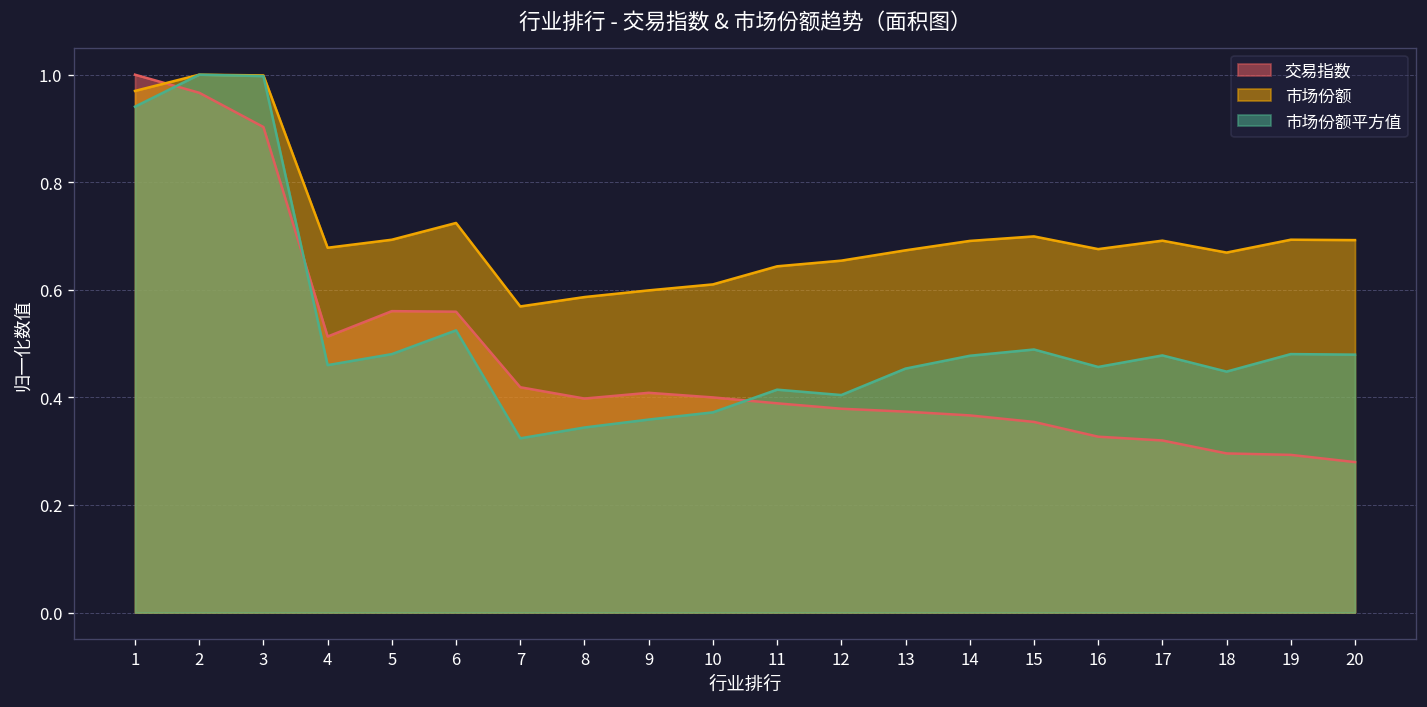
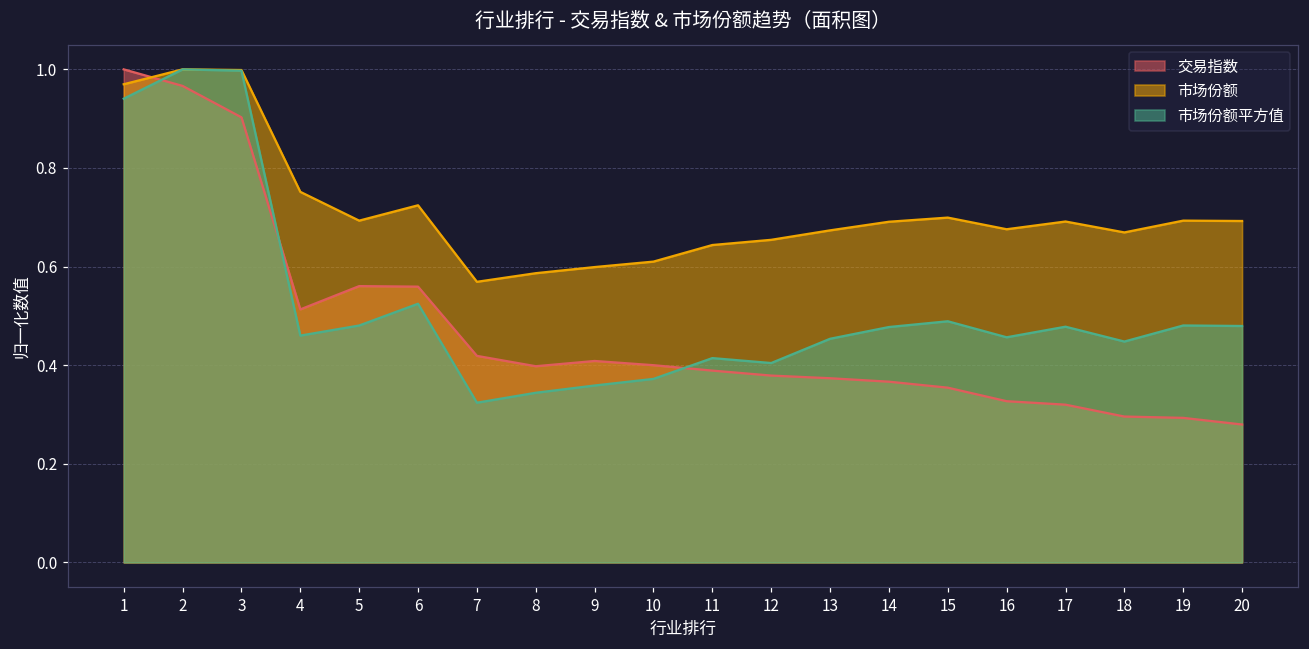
市场份额, 4: 0.68 -> 0.75
